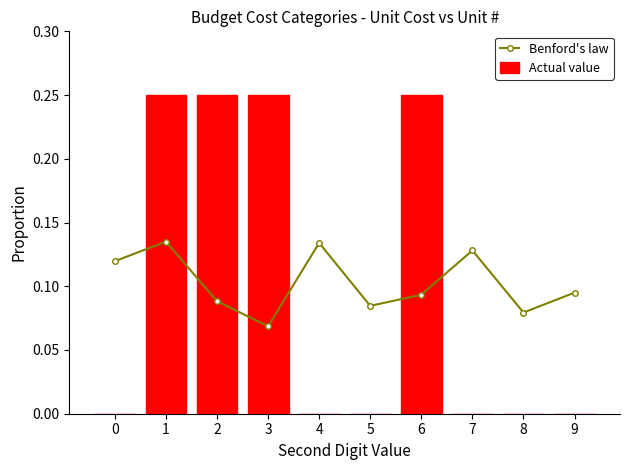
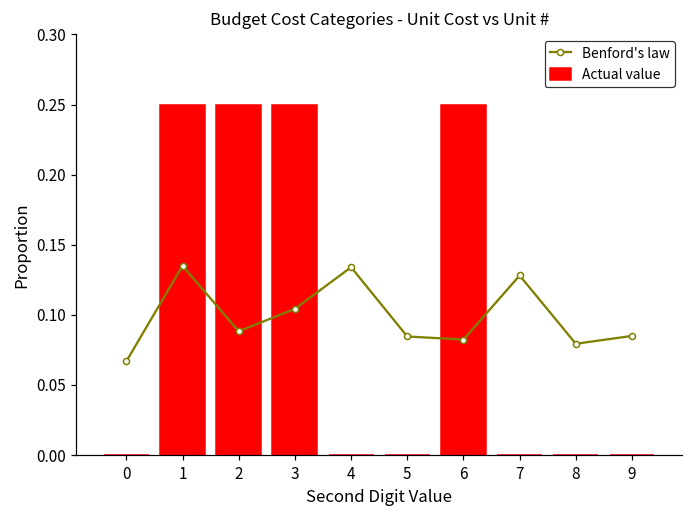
Benford's law, 0: 0.120 -> 0.067
Benford's law, 3: 0.069 -> 0.104
Benford's law, 6: 0.093 -> 0.082
Benford's law, 9: 0.095 -> 0.085
